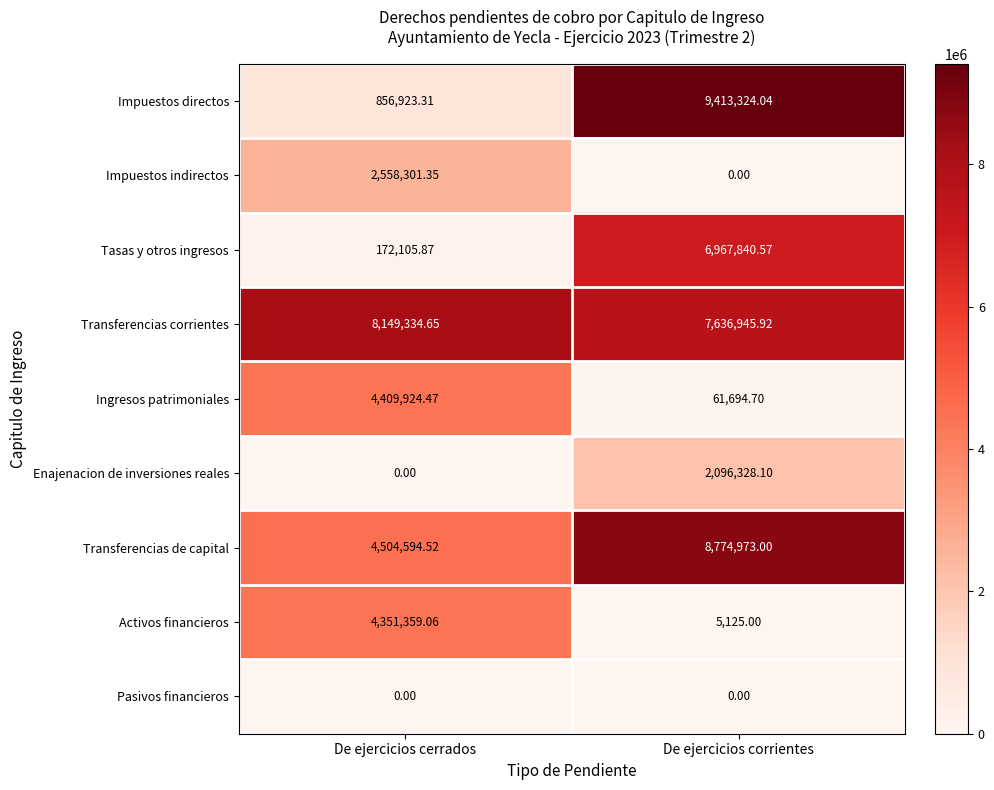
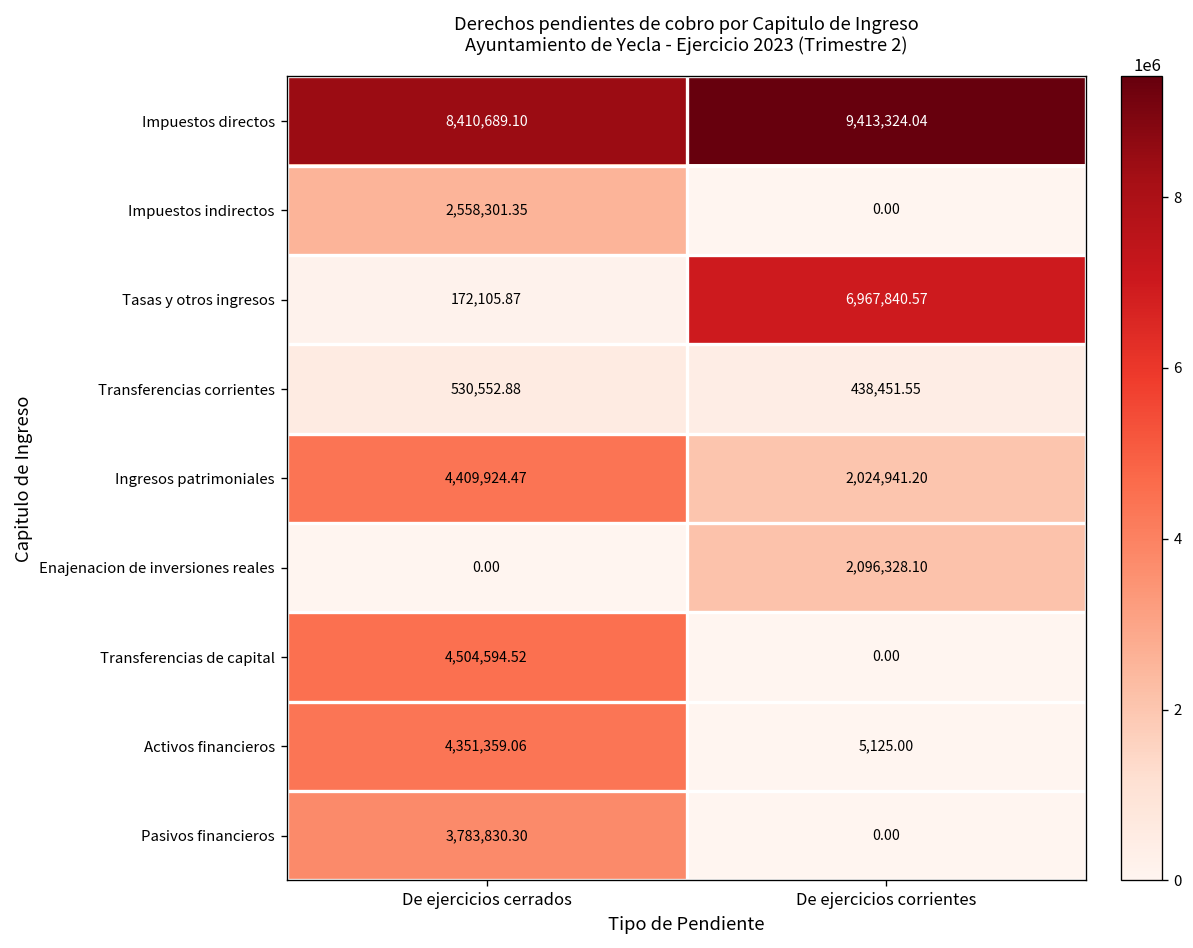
Impuestos directos, De ejercicios cerrados: 856,923.31 -> 8,410,689.10
Transferencias corrientes, De ejercicios cerrados: 8,149,334.65 -> 530,552.88
Transferencias corrientes, De ejercicios corrientes: 7,636,945.92 -> 438,451.55
Ingresos patrimoniales, De ejercicios corrientes: 61,694.70 -> 2,024,941.20
Transferencias de capital, De ejercicios corrientes: 8,774,973.00 -> 0.00
Pasivos financieros, De ejercicios cerrados: 0.00 -> 3,783,830.30
